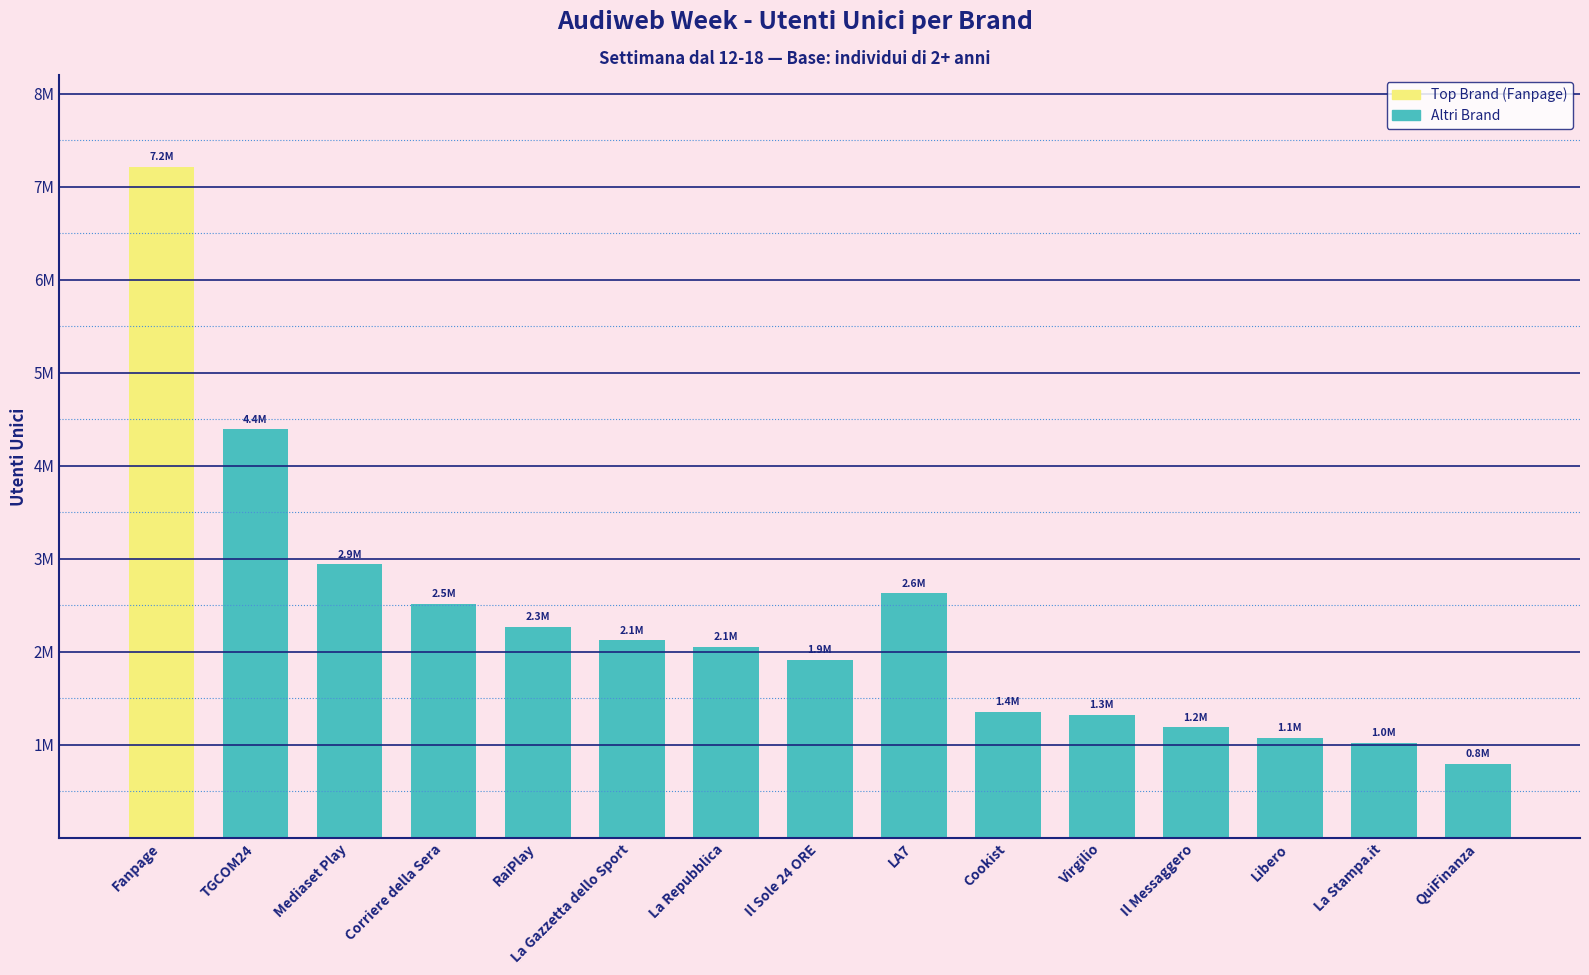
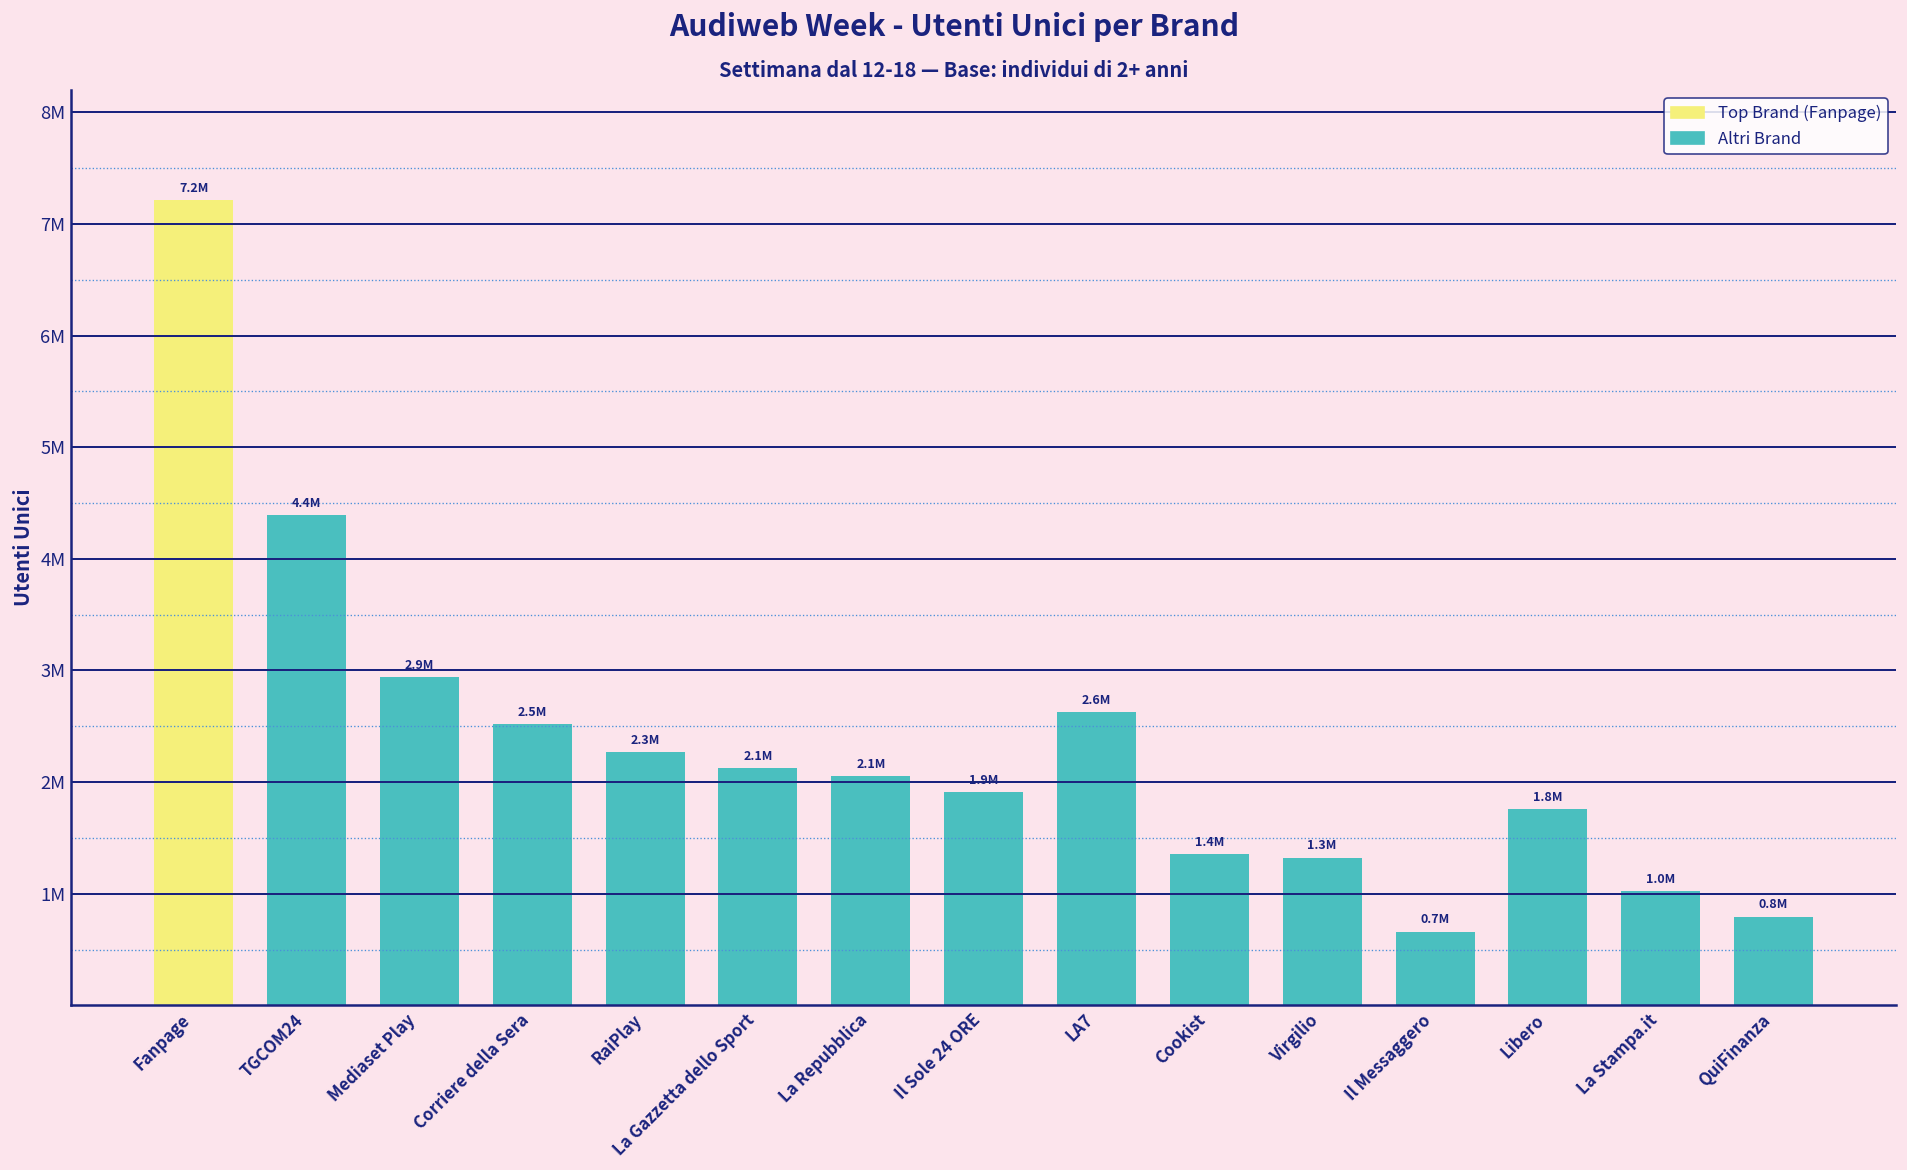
Il Messaggero: 1.2M -> 0.7M
Libero: 1.1M -> 1.8M
